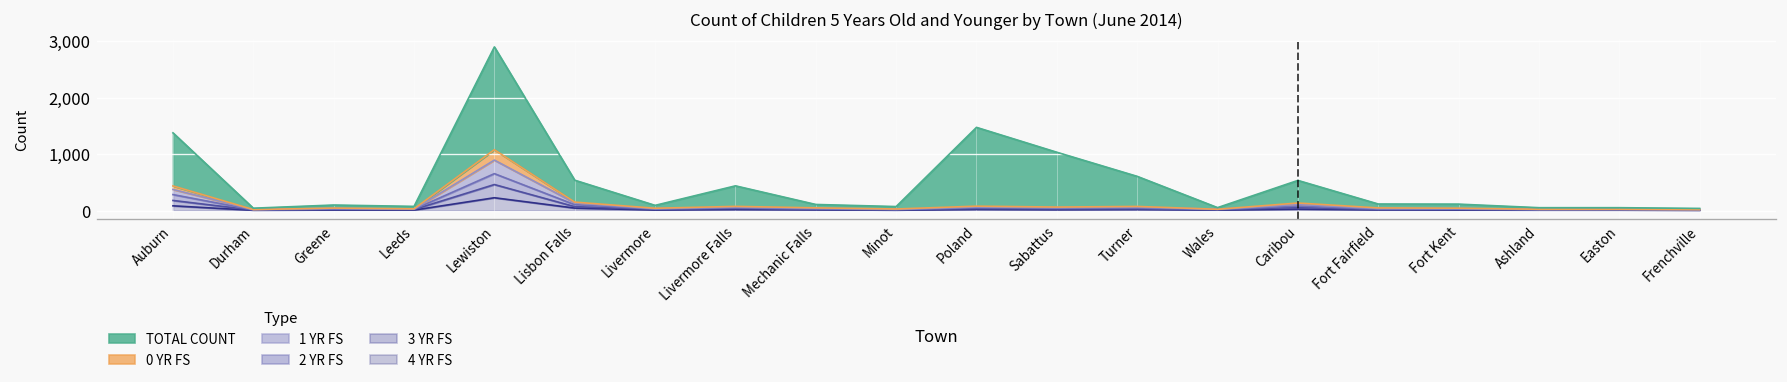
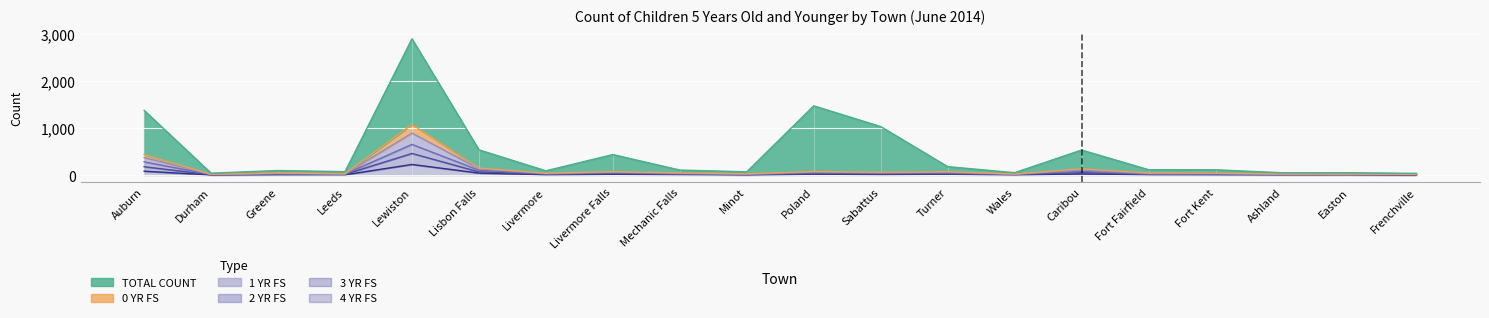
TOTAL COUNT, Turner: 500 -> 100
